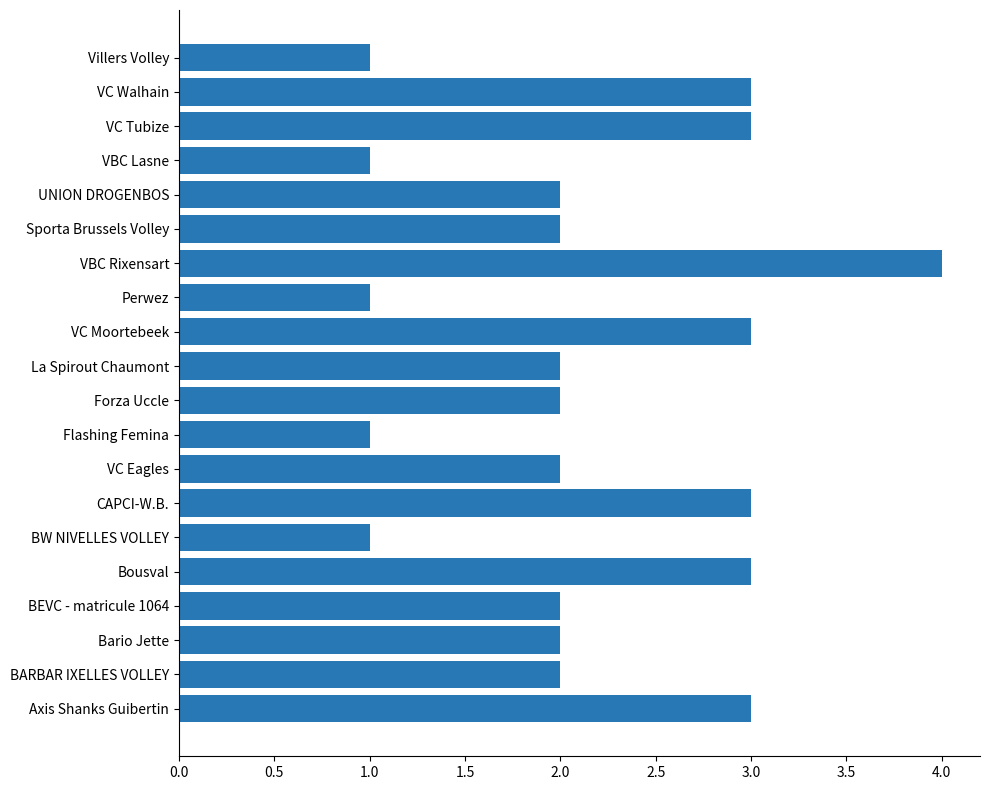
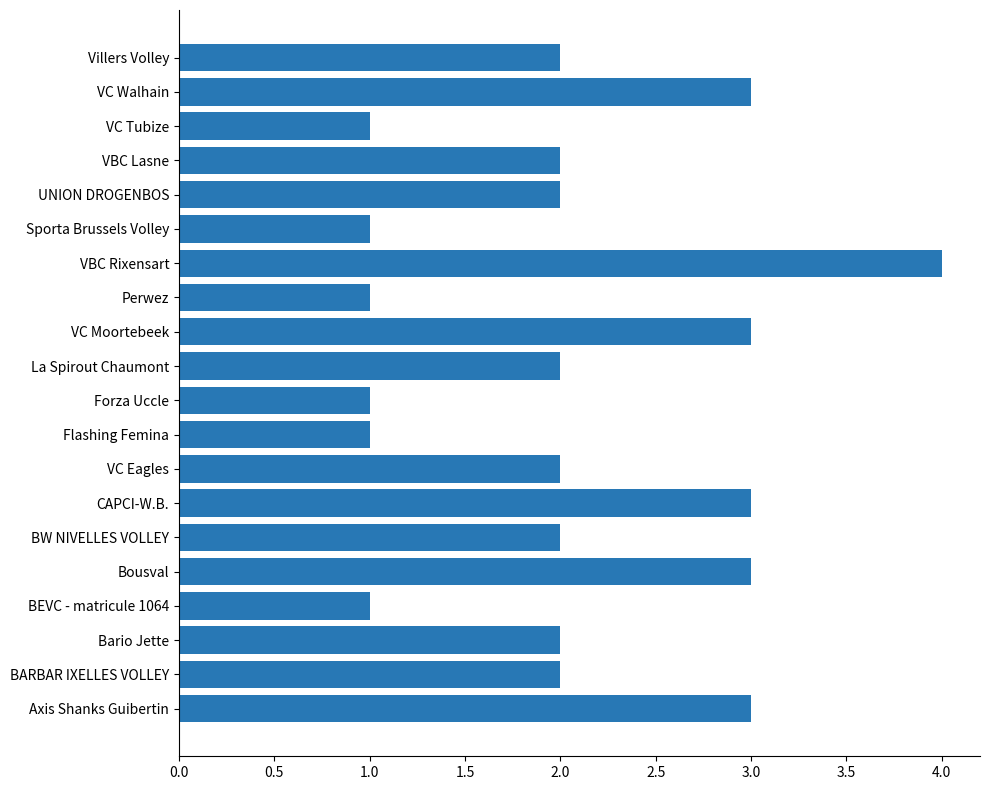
Villers Volley: 1 -> 2
VC Tubize: 3 -> 1
VBC Lasne: 1 -> 2
Sporta Brussels Volley: 2 -> 1
Forza Uccle: 2 -> 1
BW NIVELLES VOLLEY: 1 -> 2
BEVC - matricule 1064: 2 -> 1
